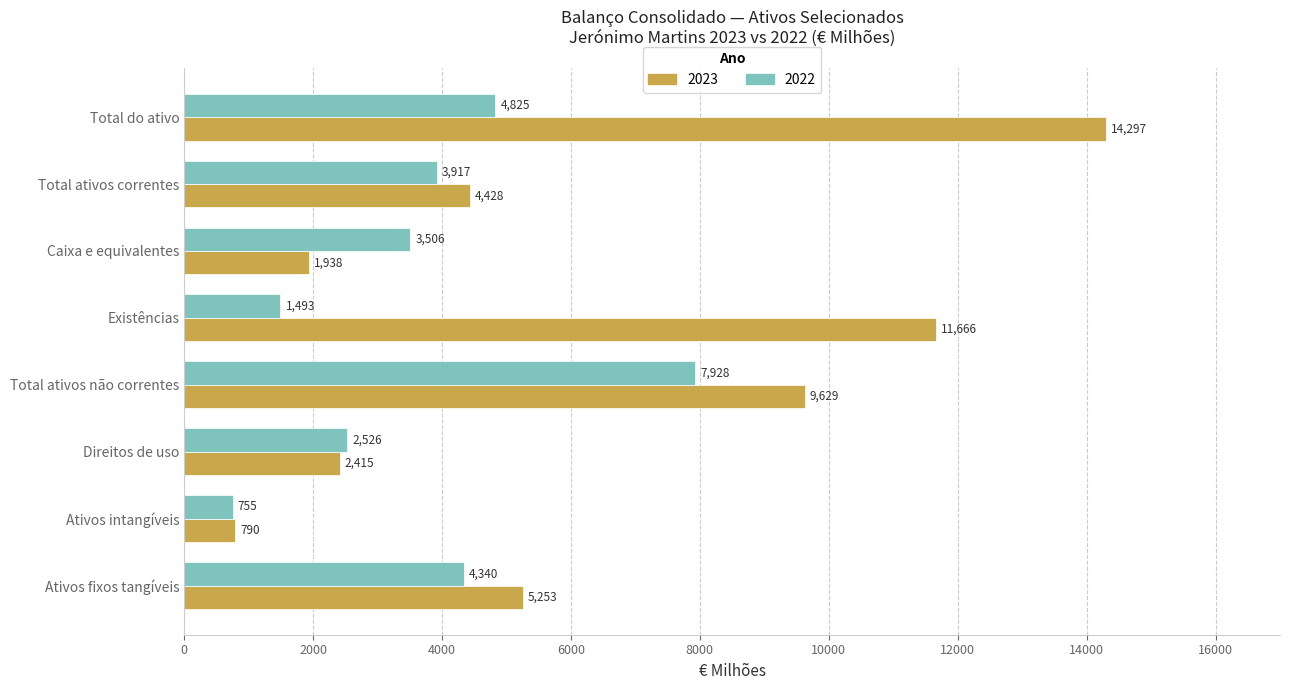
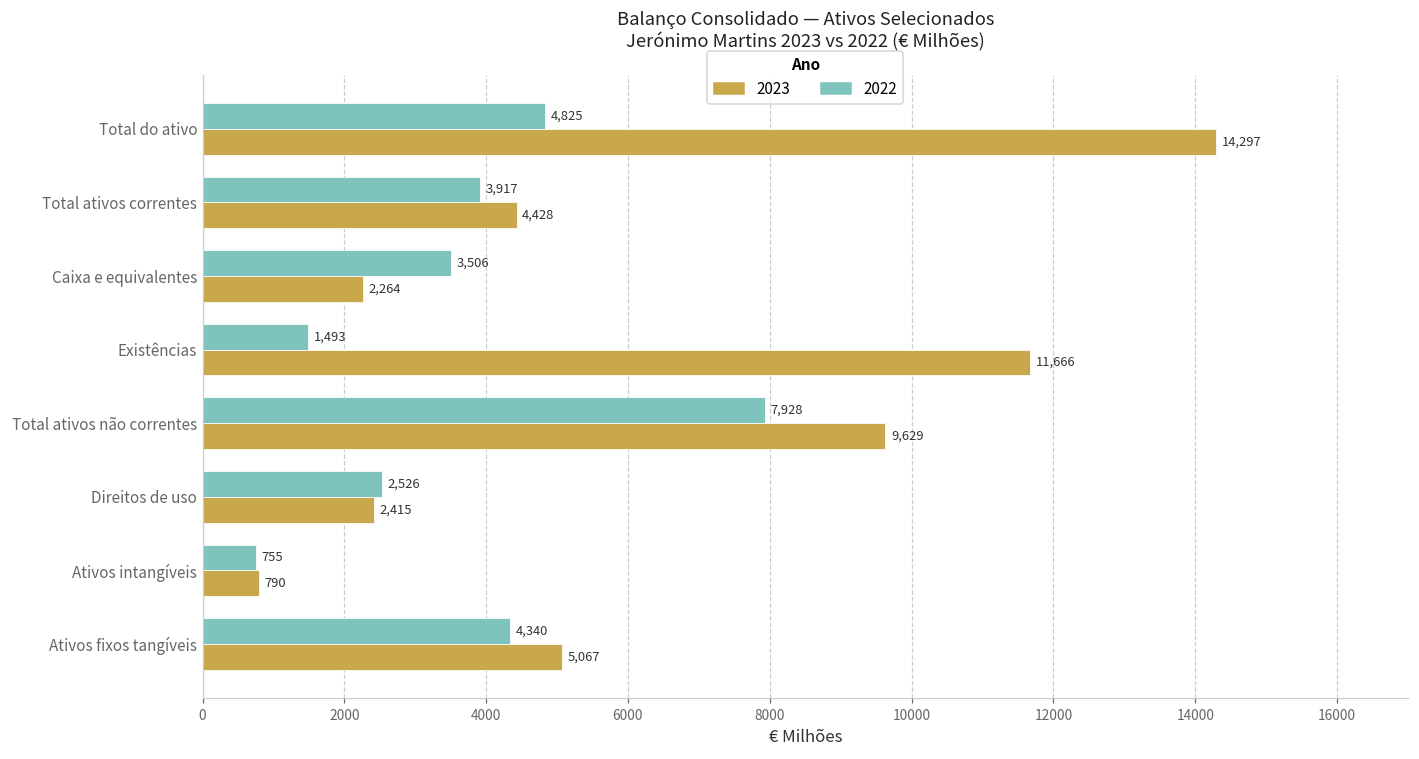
2023, Caixa e equivalentes: 1,938 -> 2,264
2023, Ativos fixos tangíveis: 5,253 -> 5,067
